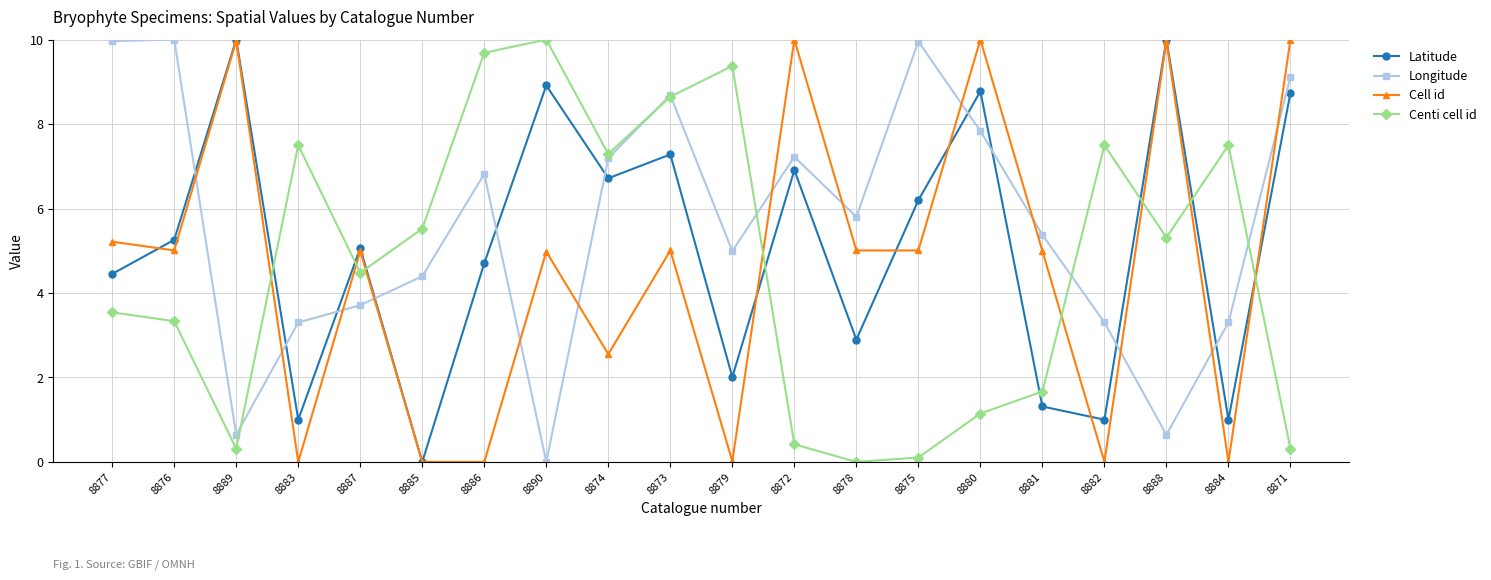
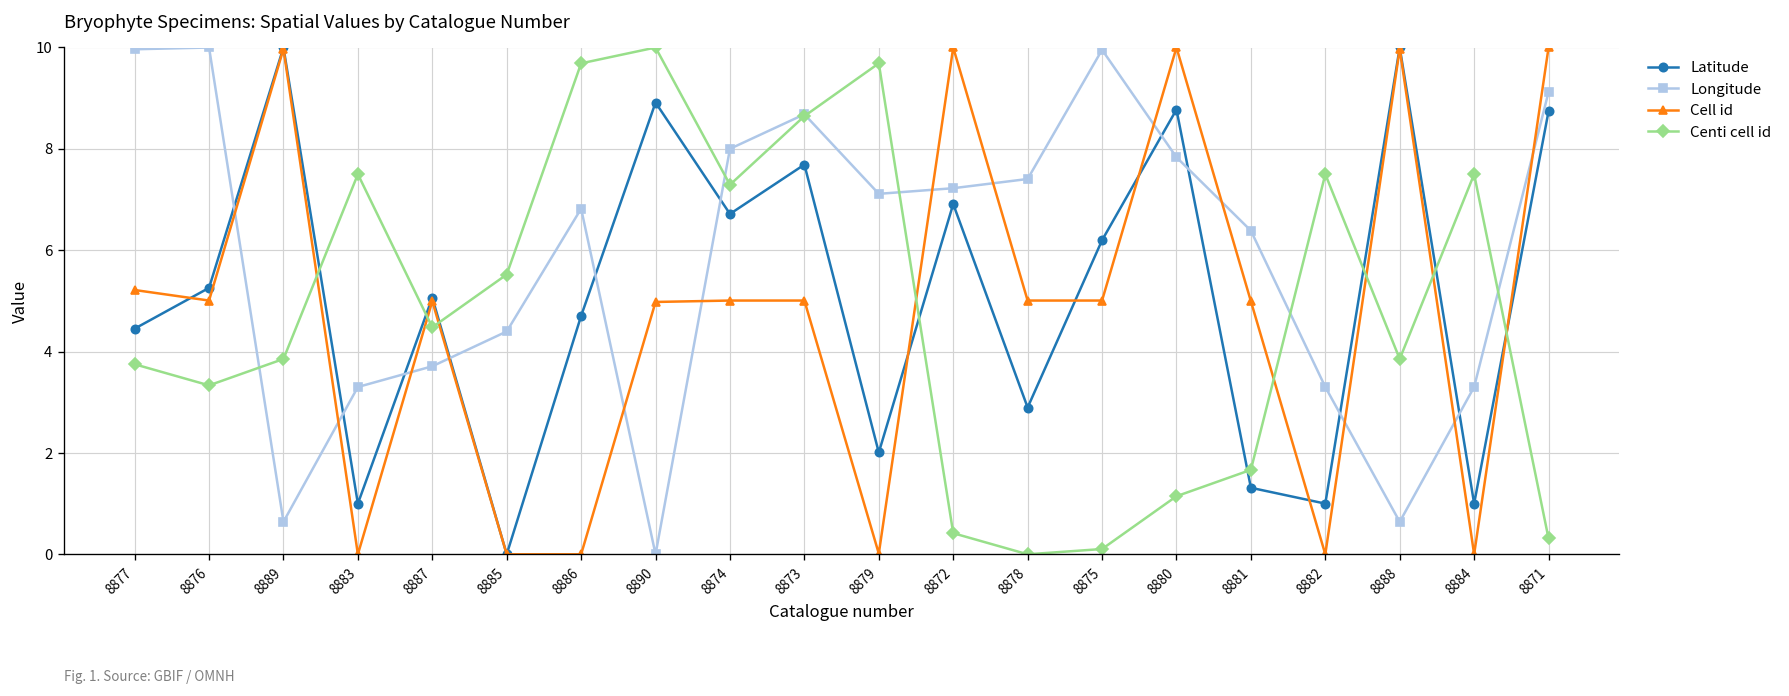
Centi cell id, 8877: 3.5 -> 3.8
Centi cell id, 8889: 0.3 -> 3.9
Longitude, 8874: 7.2 -> 8.0
Cell id, 8874: 2.6 -> 5.0
Latitude, 8873: 7.3 -> 7.7
Longitude, 8879: 5.0 -> 7.1
Centi cell id, 8879: 9.4 -> 9.7
Longitude, 8878: 5.8 -> 7.4
Longitude, 8881: 5.4 -> 6.4
Centi cell id, 8888: 5.3 -> 3.9
